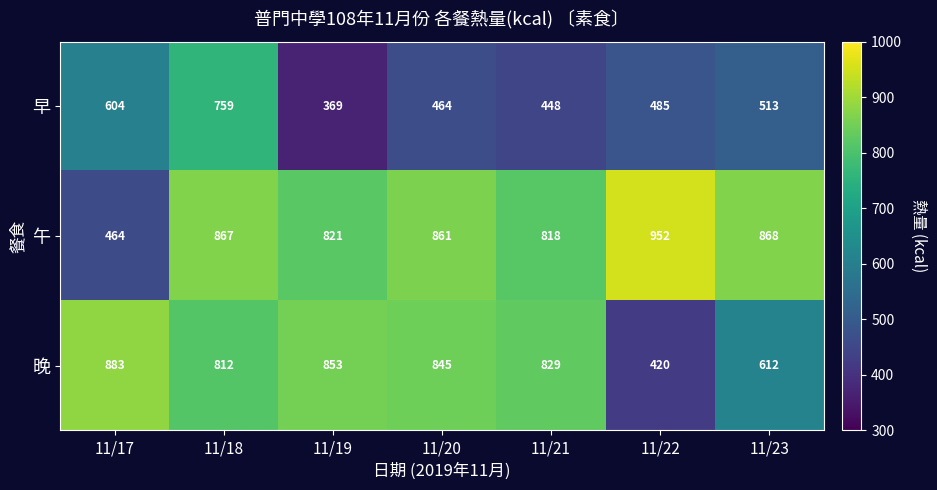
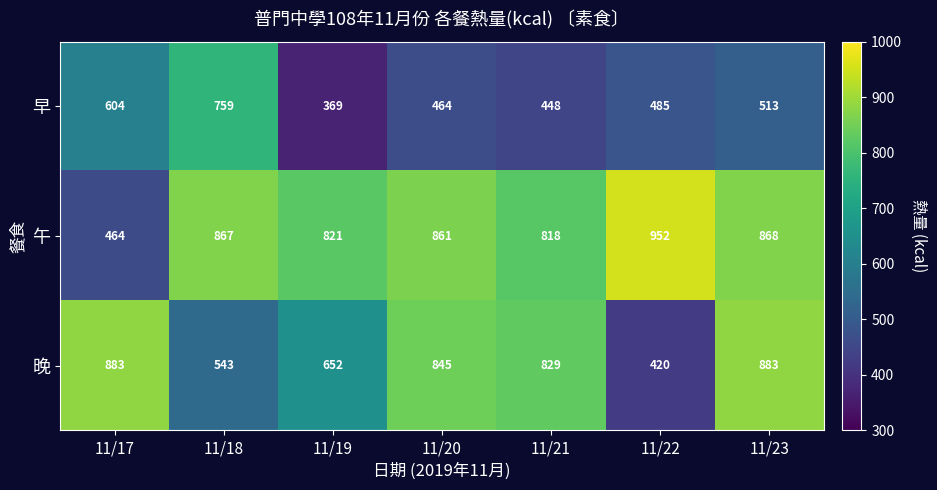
晚, 11/18: 812 -> 543
晚, 11/19: 853 -> 652
晚, 11/23: 612 -> 883
